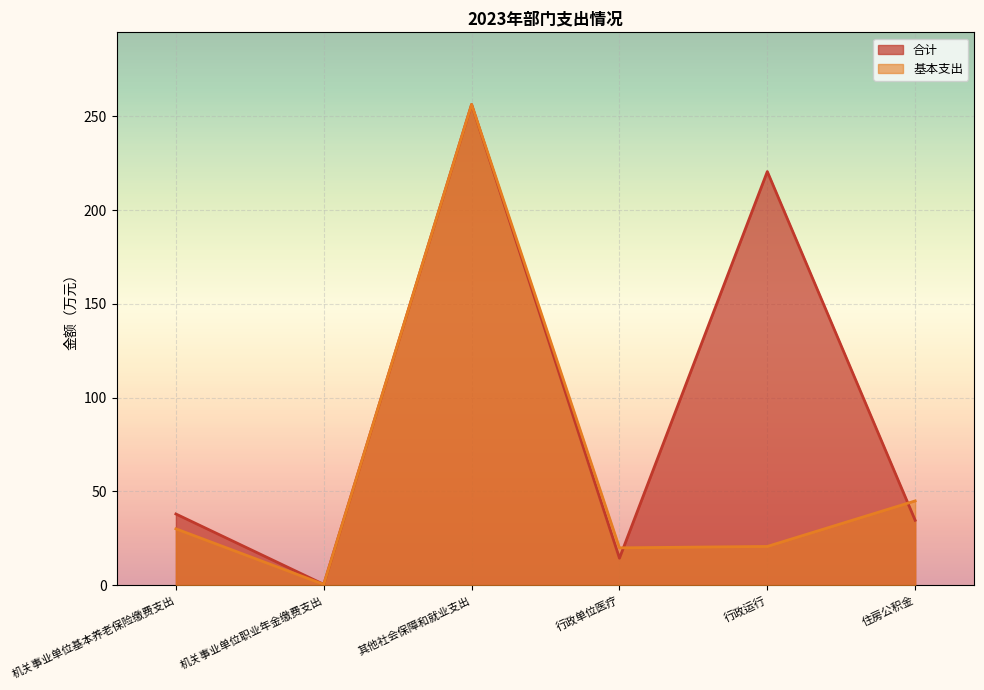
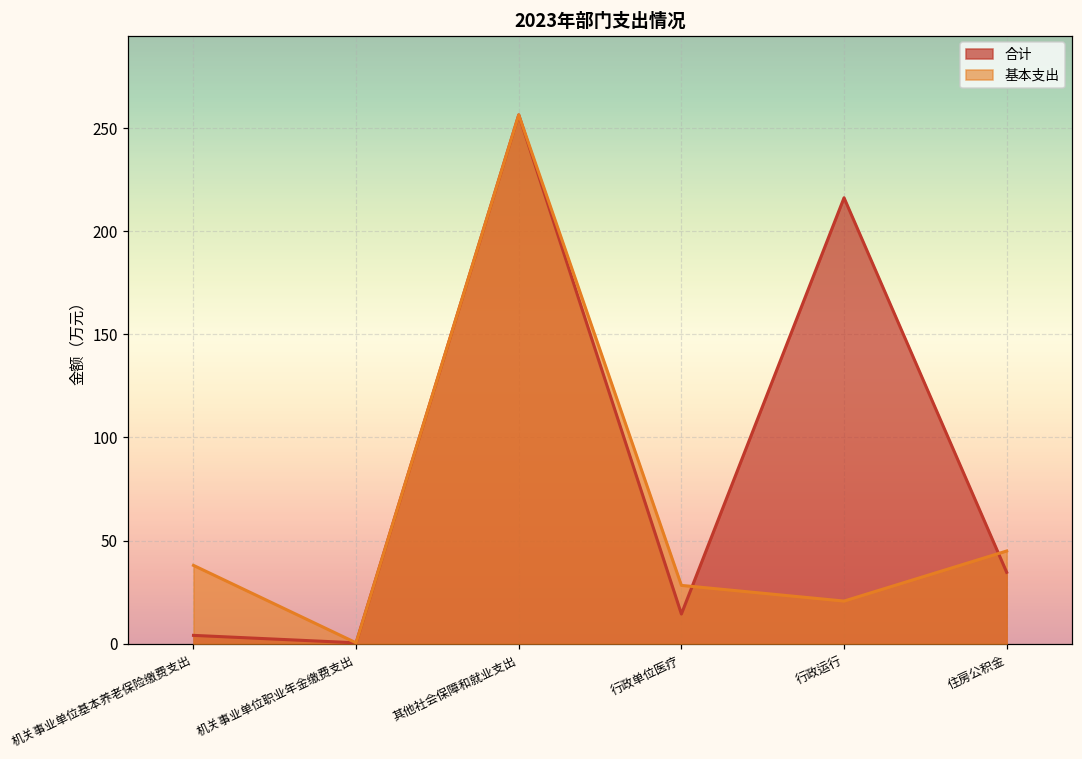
合计, 机关事业单位基本养老保险缴费支出: 38 -> 4
基本支出, 机关事业单位基本养老保险缴费支出: 30 -> 38
基本支出, 行政单位医疗: 20 -> 28
合计, 行政运行: 221 -> 216
